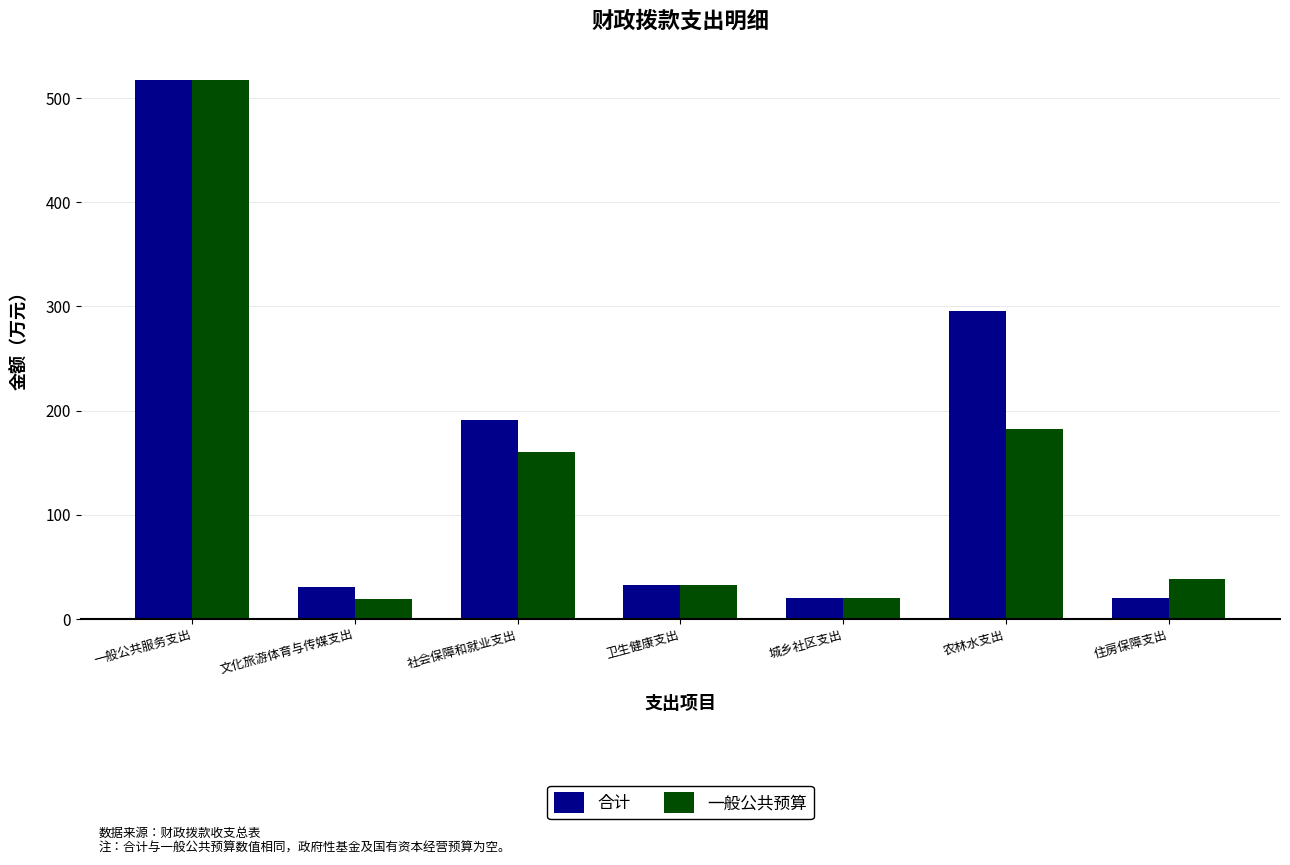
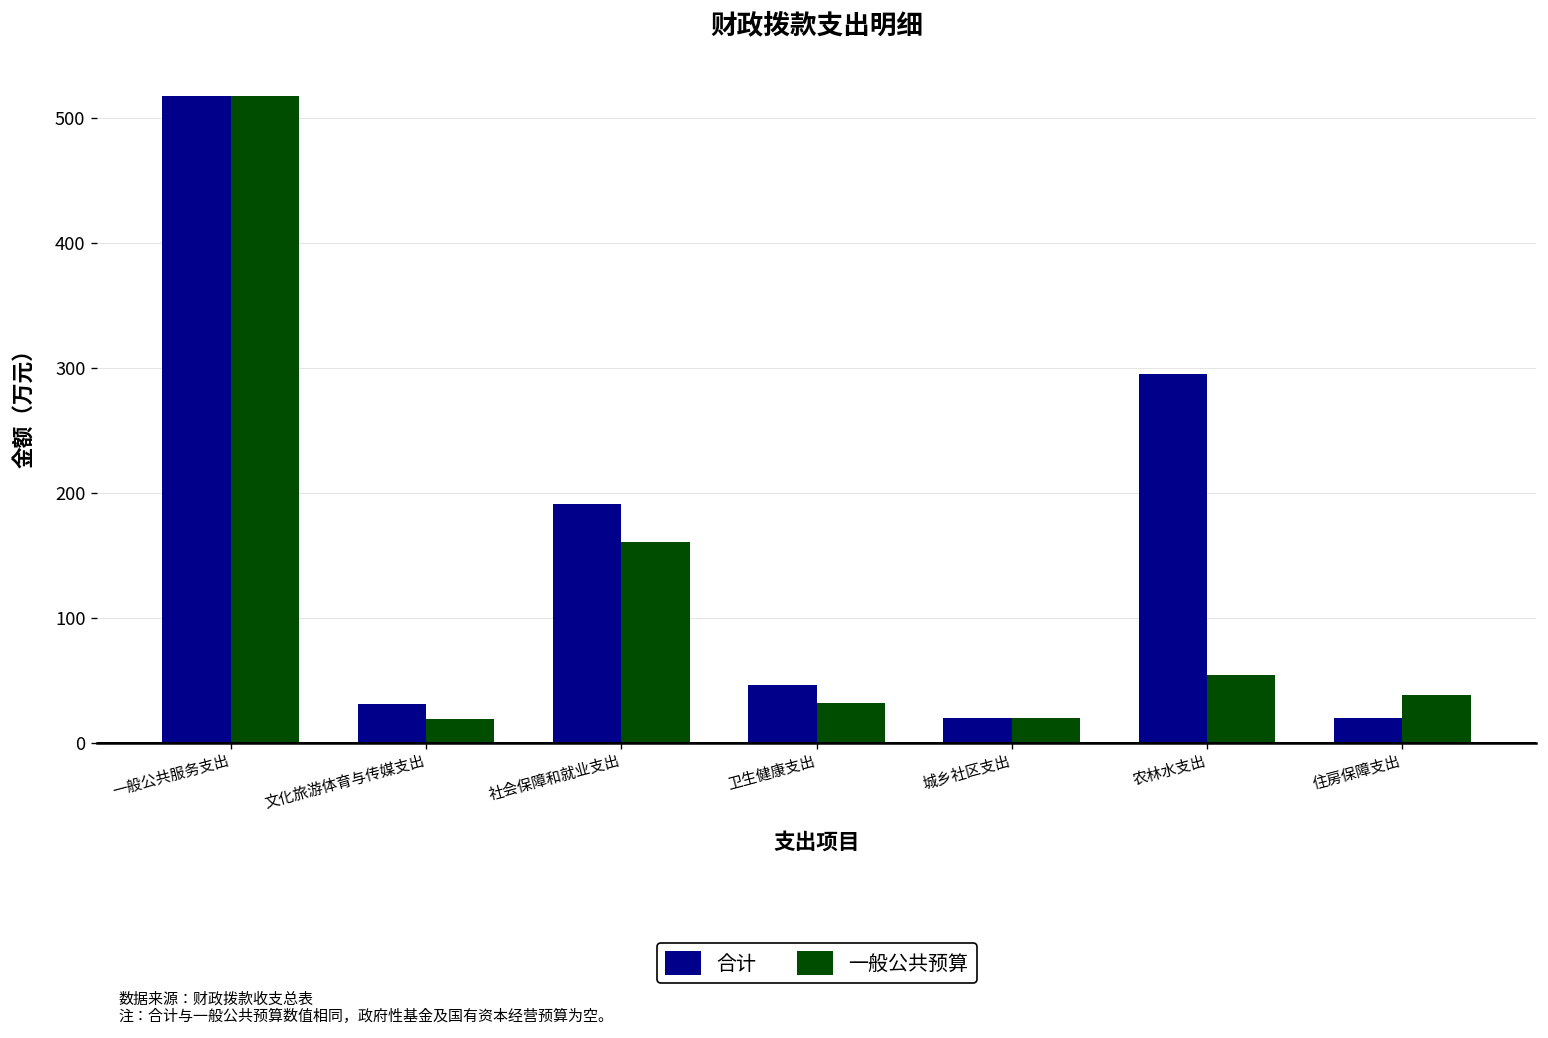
合计, 卫生健康支出: 32 -> 46
一般公共预算, 农林水支出: 182 -> 54
